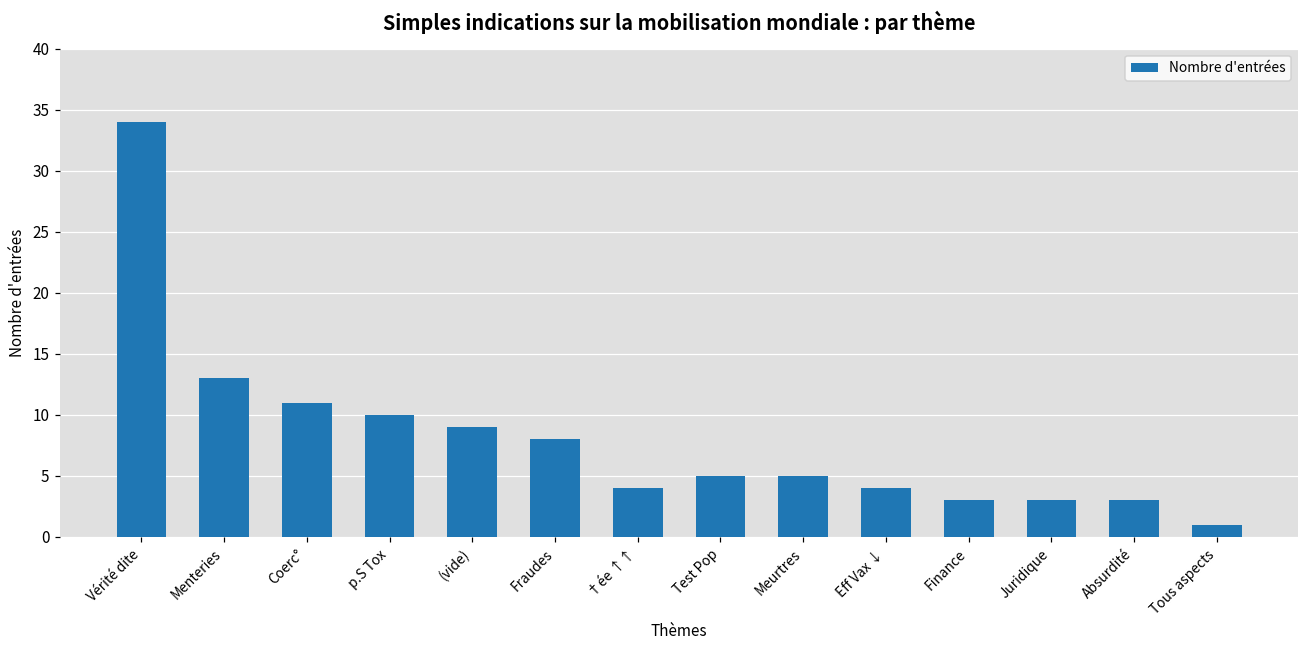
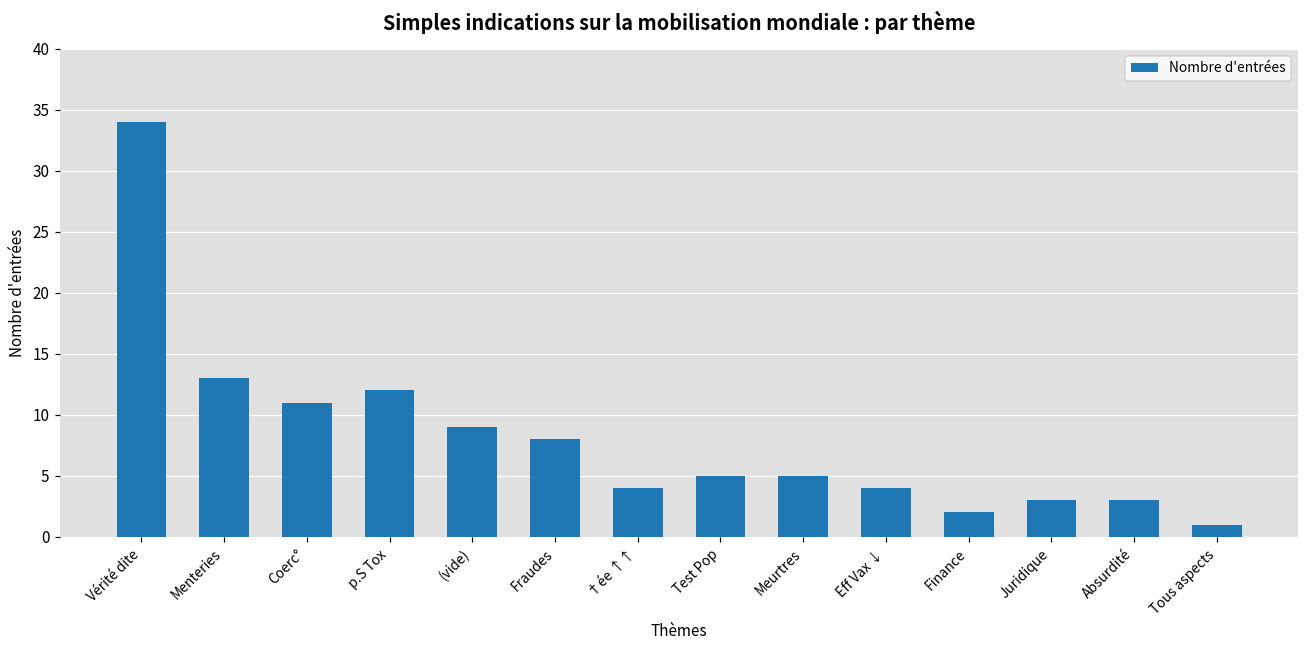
p.S Tox: 10 -> 12
Finance: 3 -> 2
